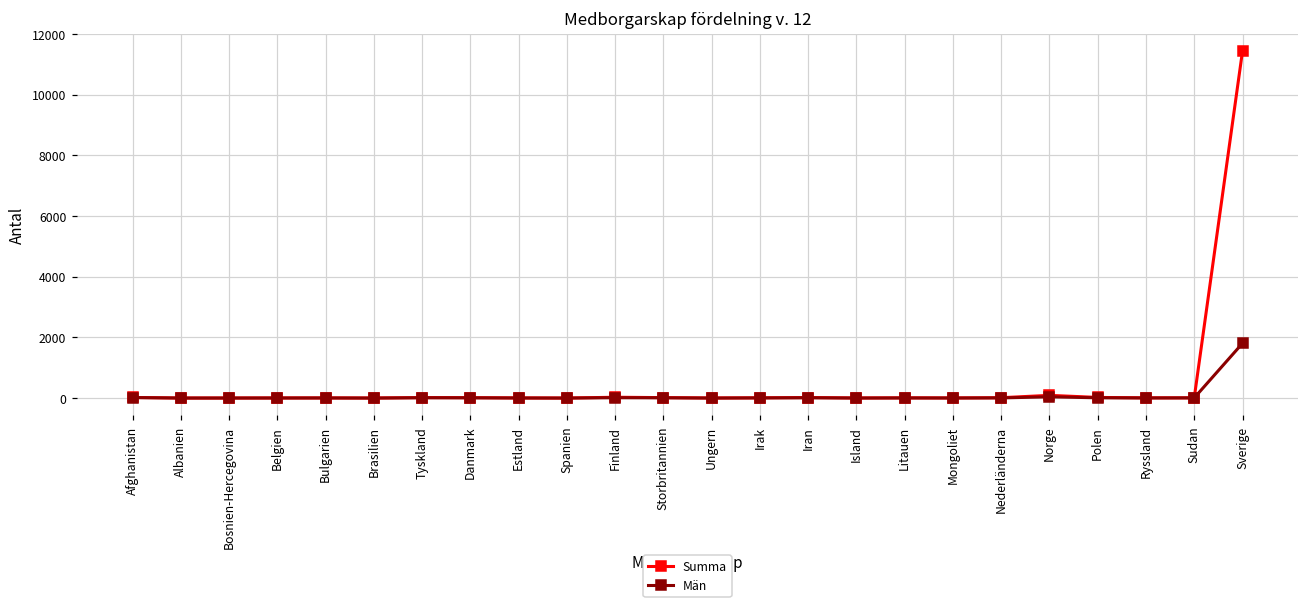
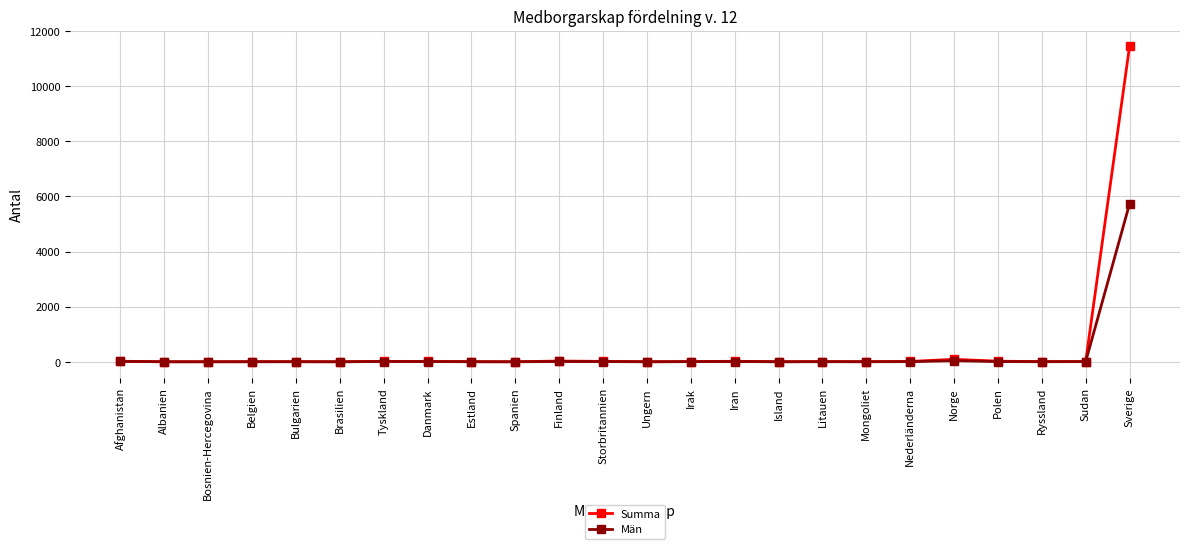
Män, Sverige: 1800 -> 5700
